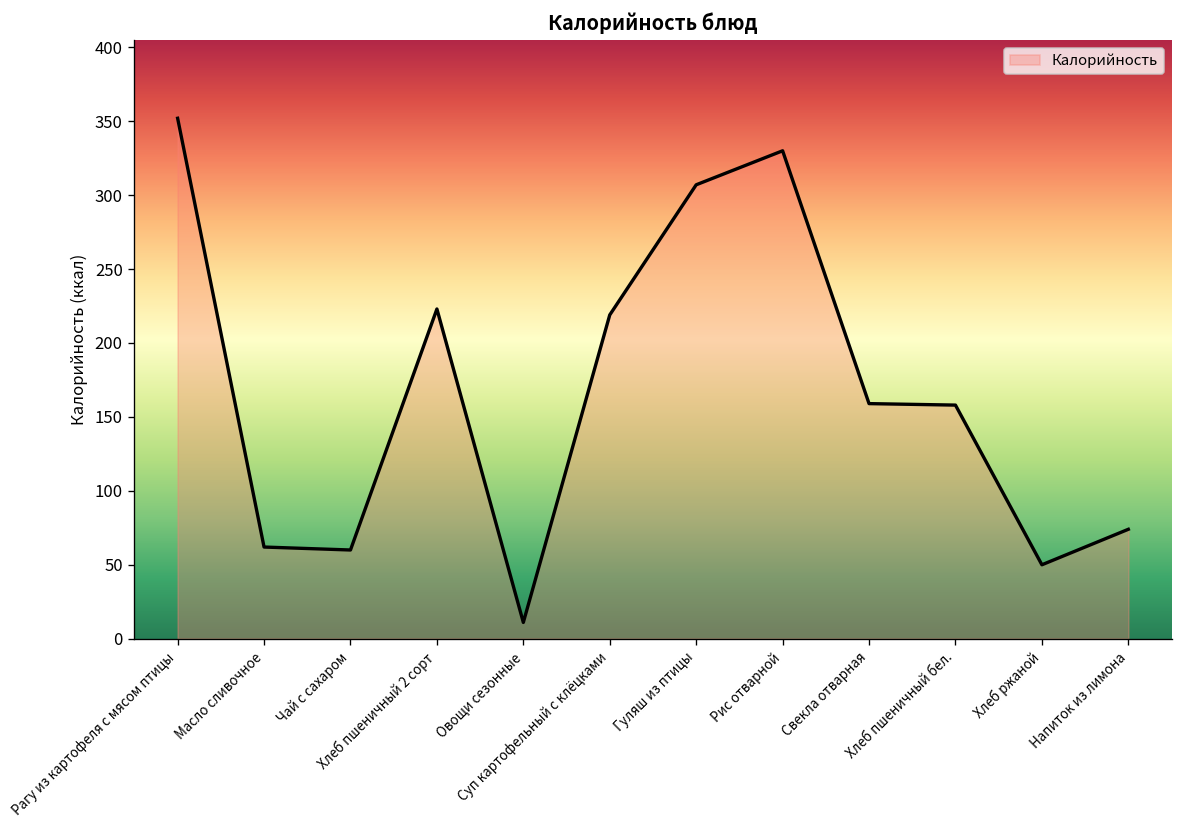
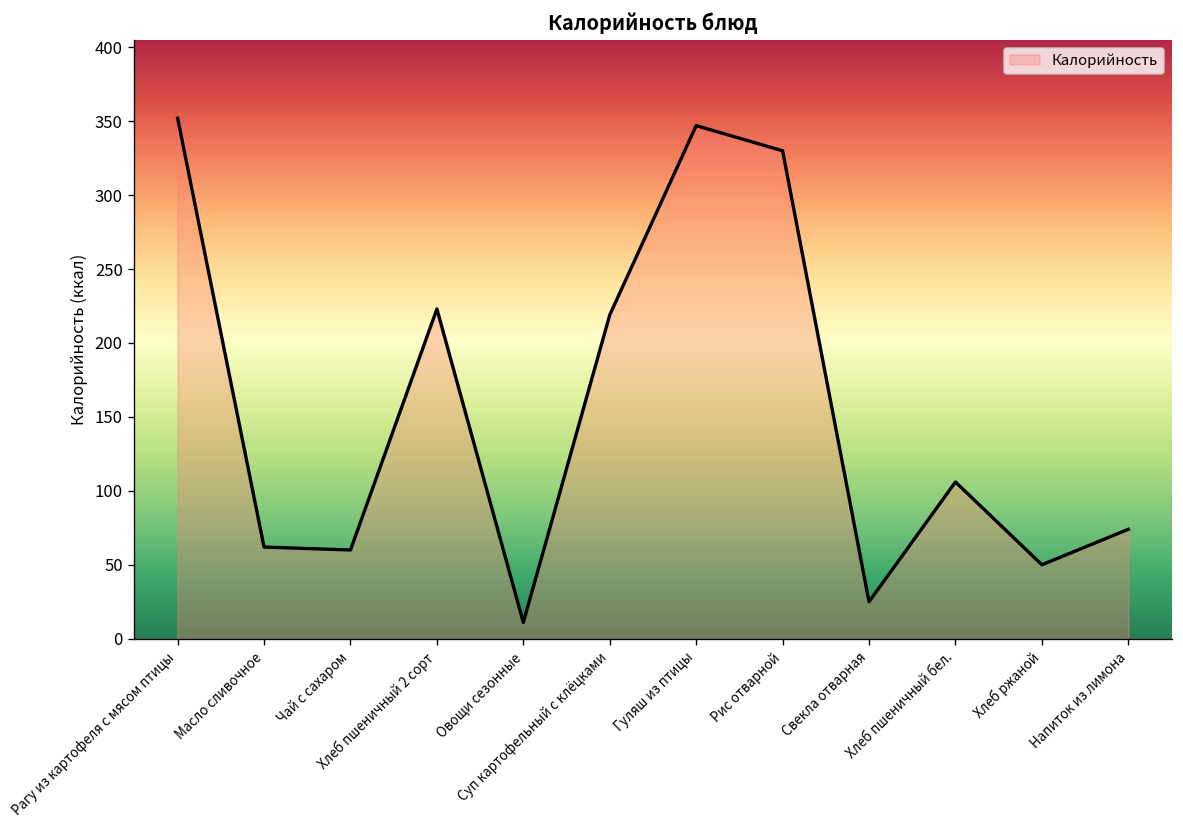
Гуляш из птицы: 307 -> 347
Свекла отварная: 159 -> 25
Хлеб пшеничный бел.: 158 -> 106
